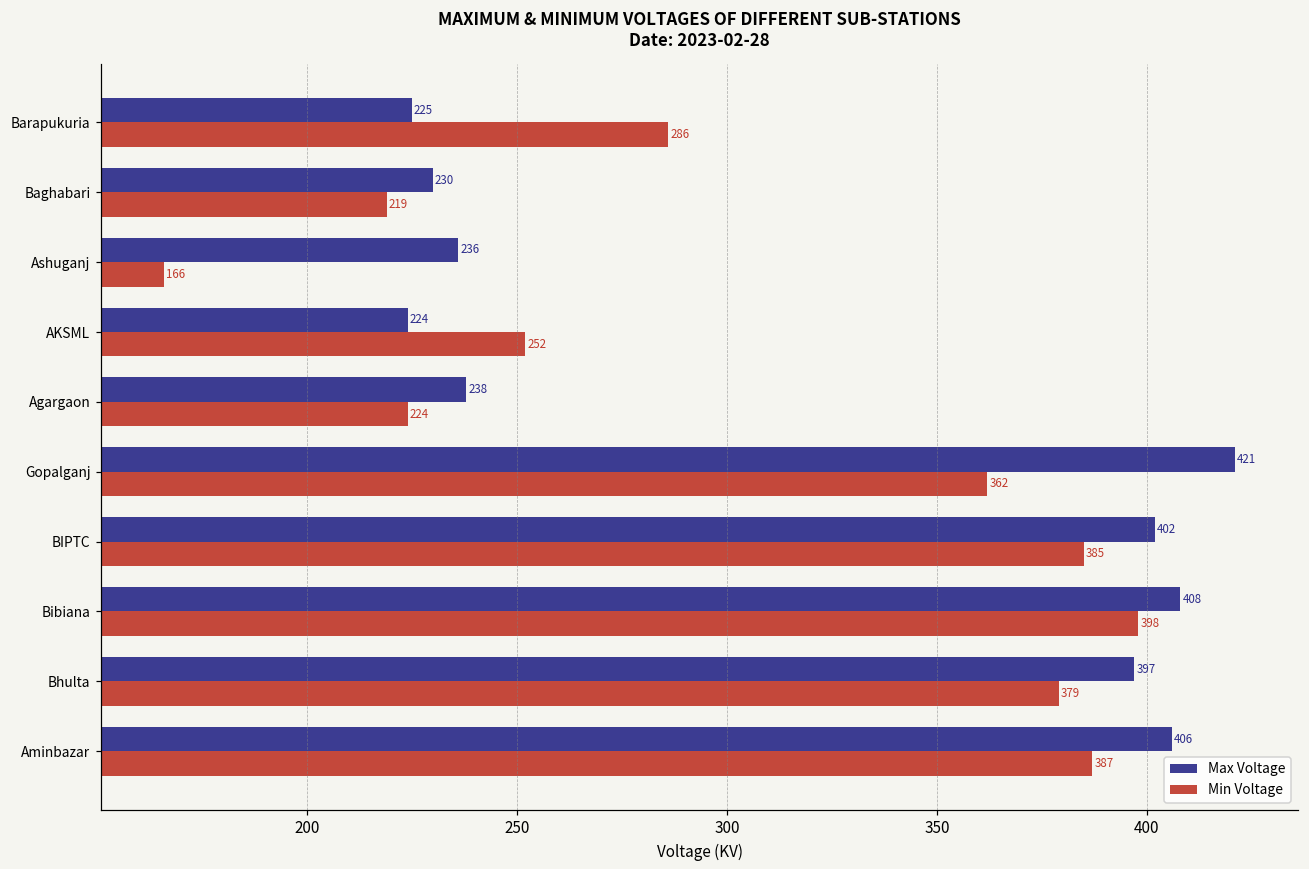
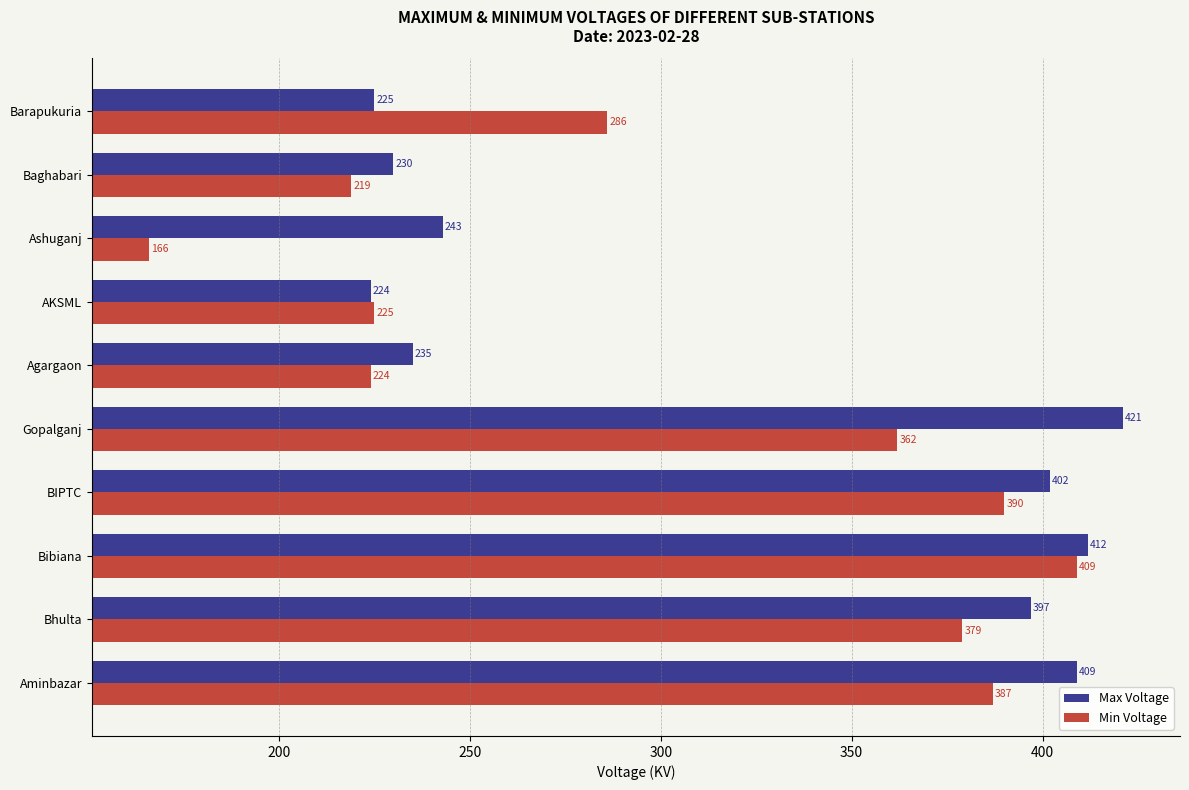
Max Voltage, Ashuganj: 236 -> 243
Min Voltage, AKSML: 252 -> 225
Max Voltage, Agargaon: 238 -> 235
Min Voltage, BIPTC: 385 -> 390
Max Voltage, Bibiana: 408 -> 412
Min Voltage, Bibiana: 398 -> 409
Max Voltage, Aminbazar: 406 -> 409
